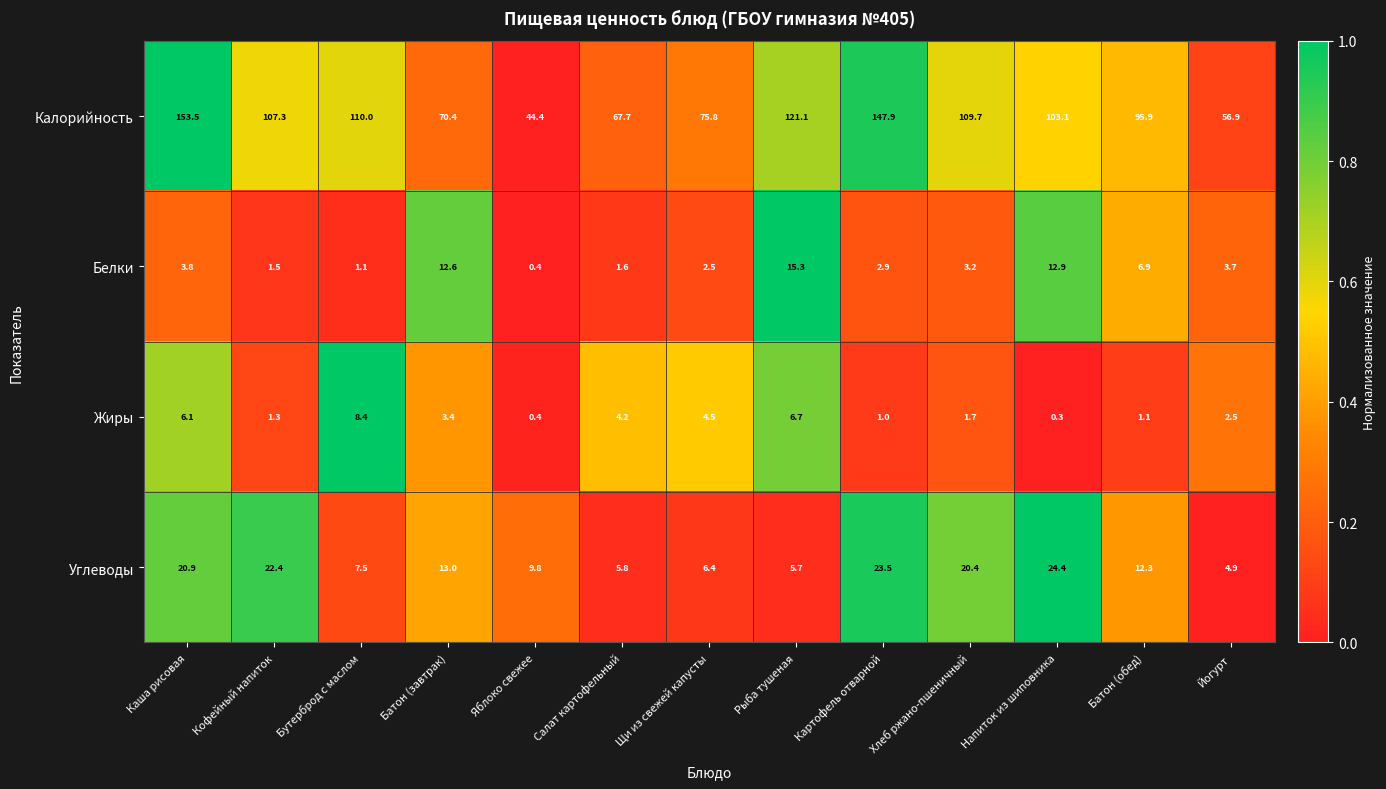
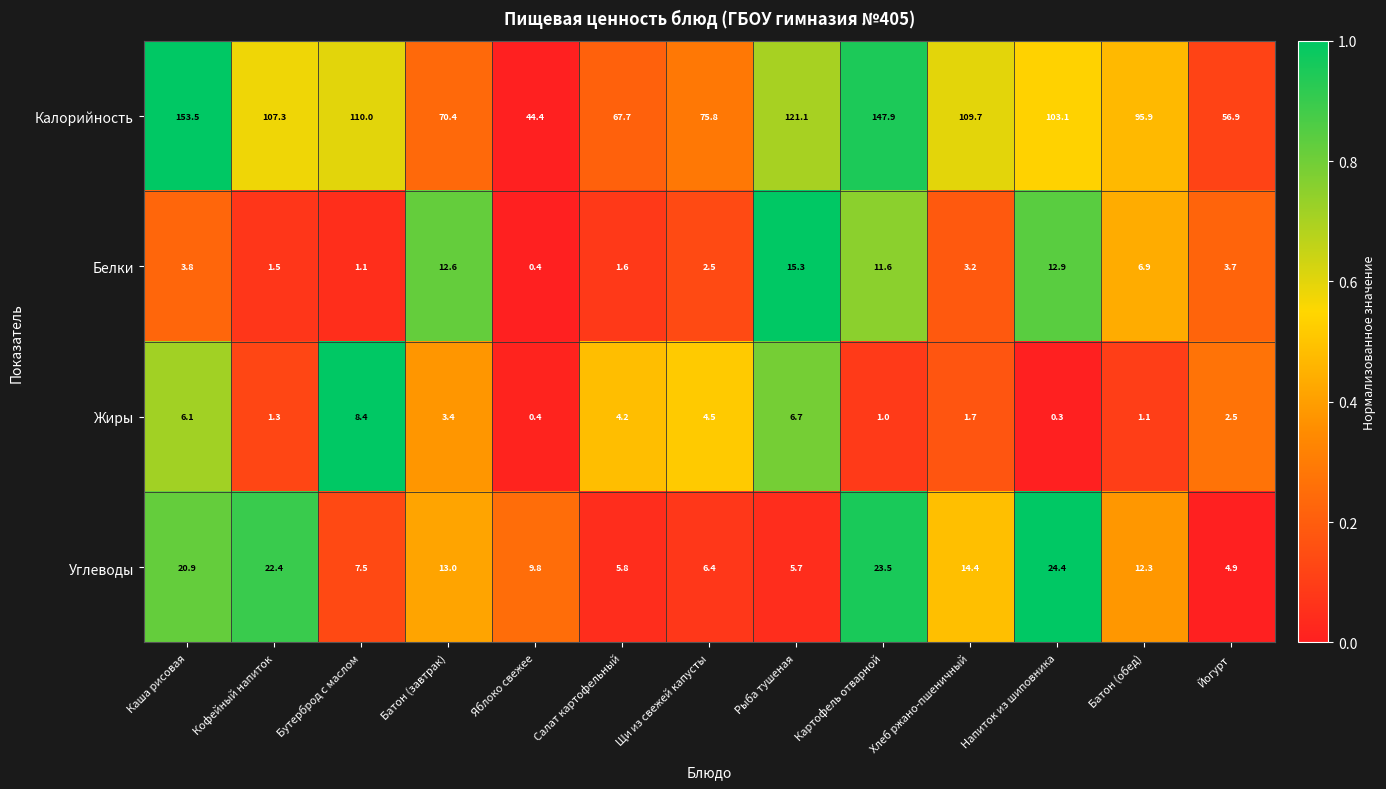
Белки, Картофель отварной: 2.9 -> 11.6
Углеводы, Хлеб ржано-пшеничный: 20.4 -> 14.4
